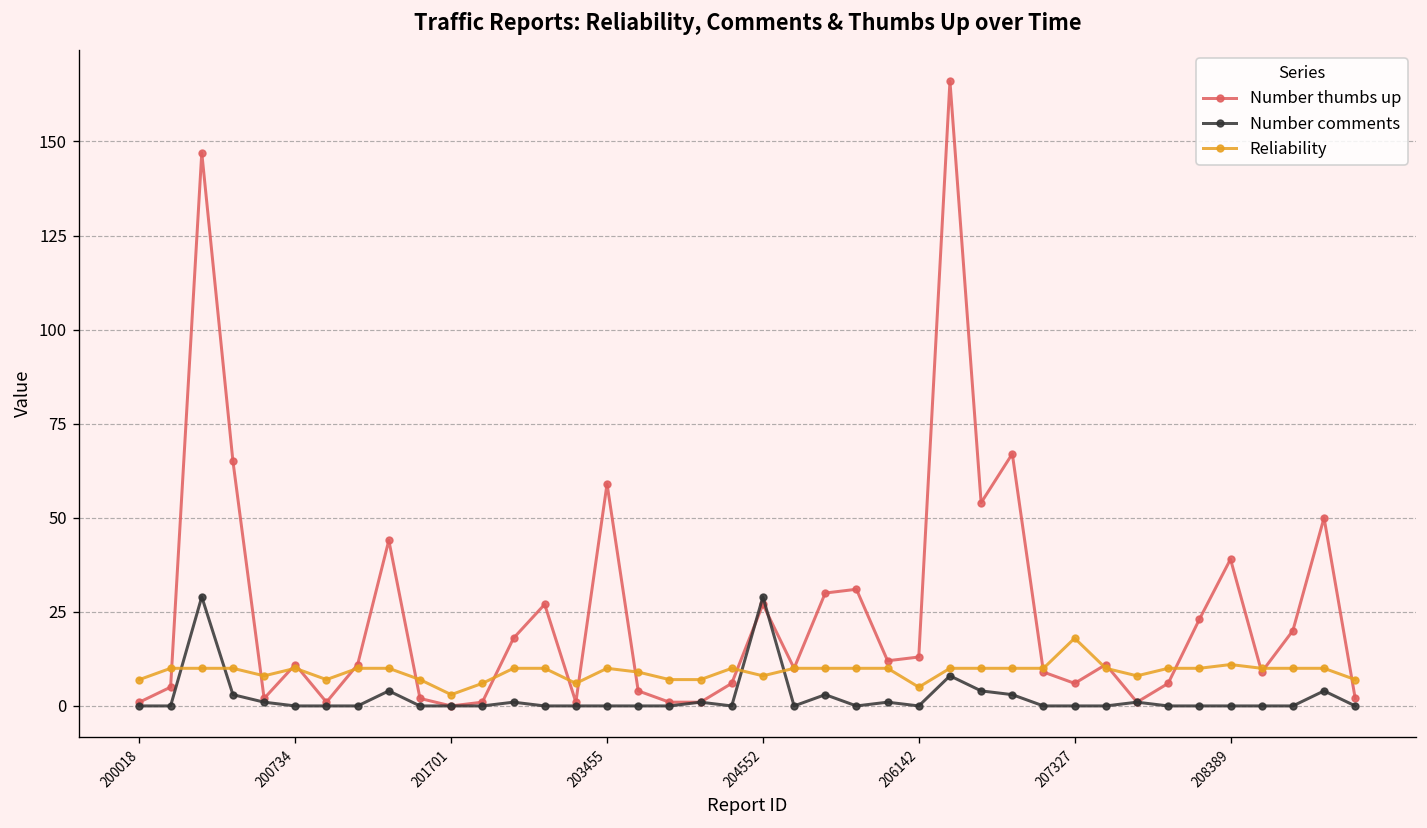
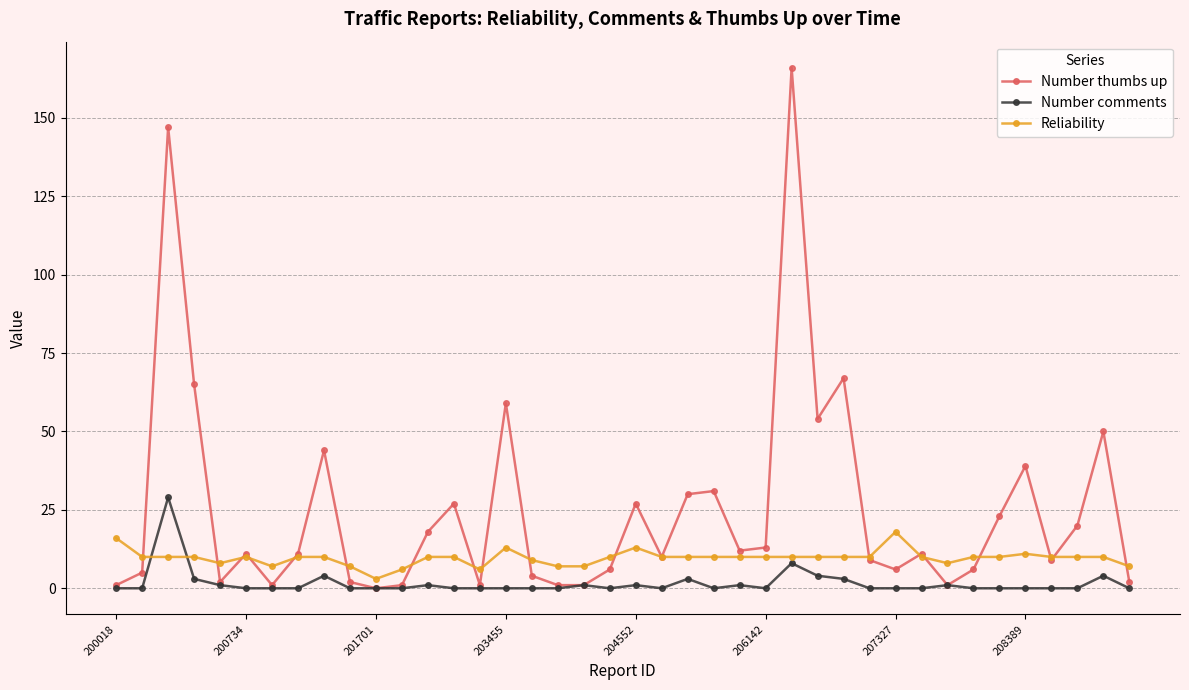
Reliability, 200018: 7 -> 16
Reliability, 203455: 10 -> 13
Number comments, 204552: 29 -> 1
Reliability, 204552: 8 -> 13
Reliability, 206142: 5 -> 10
